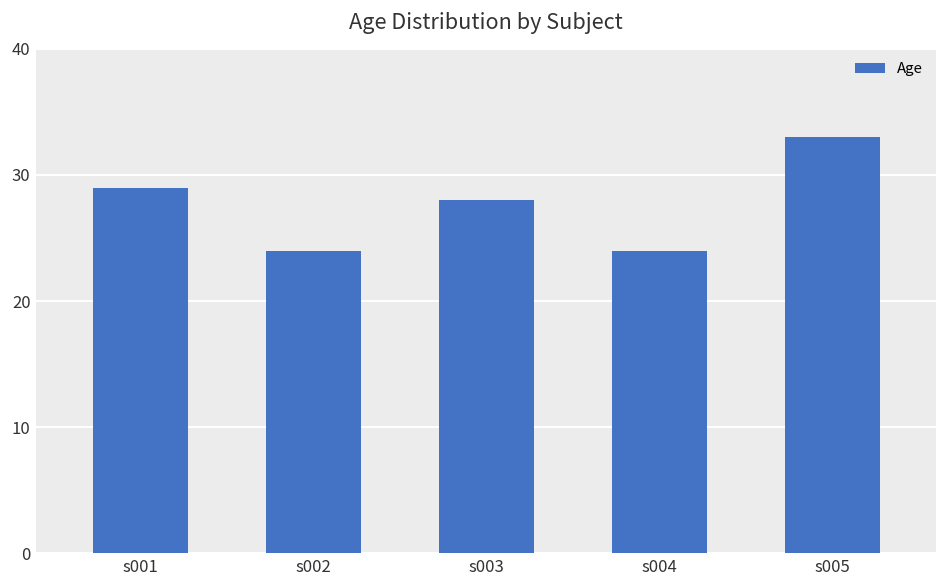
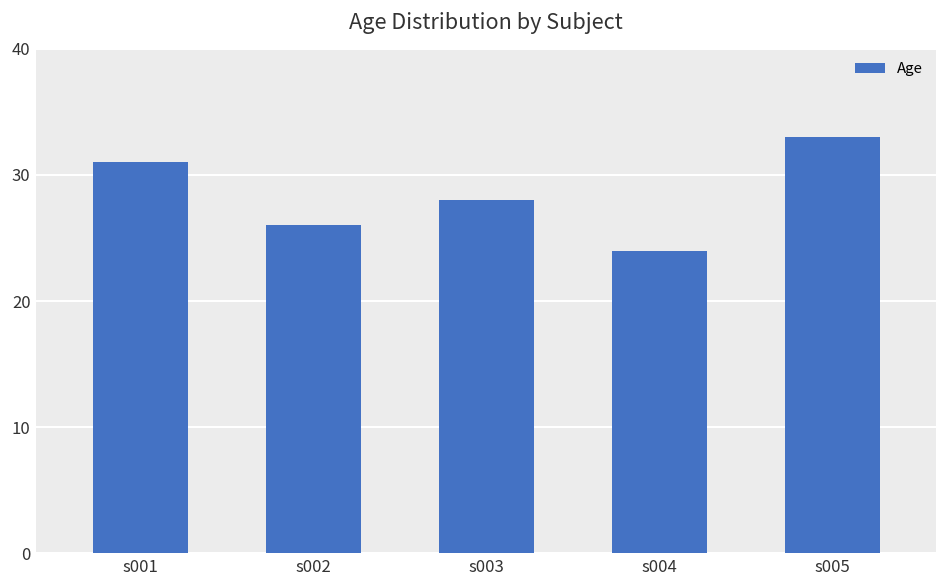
s001: 29 -> 31
s002: 24 -> 26
